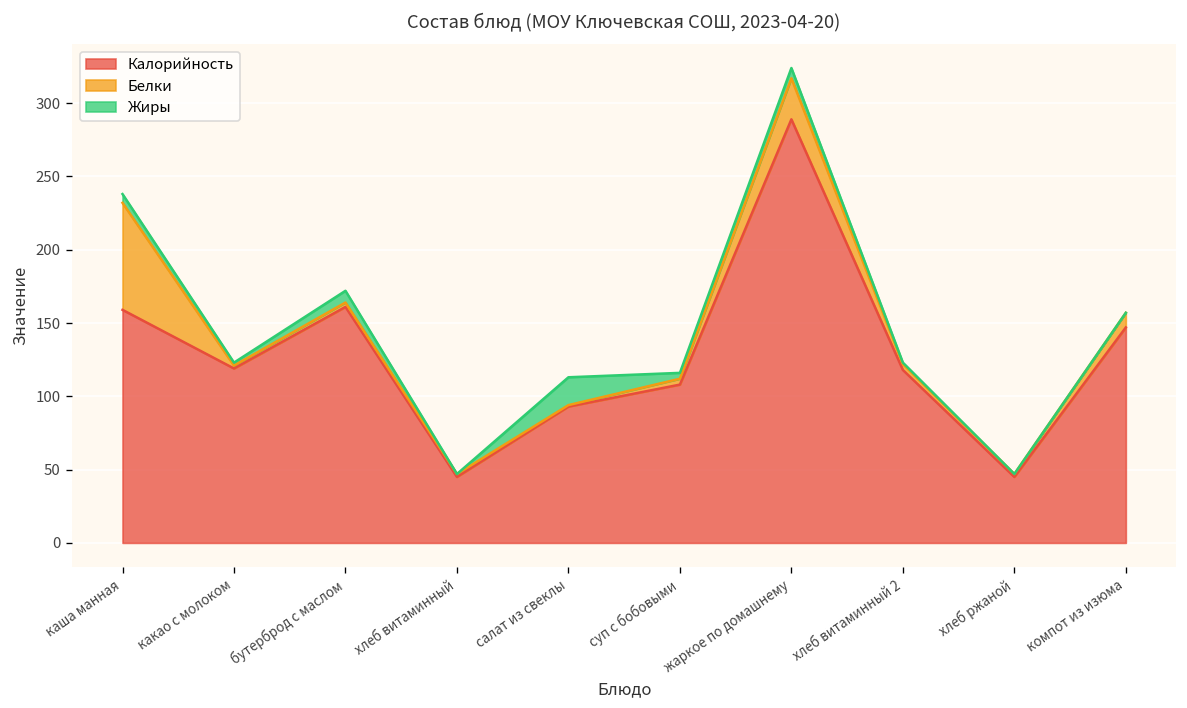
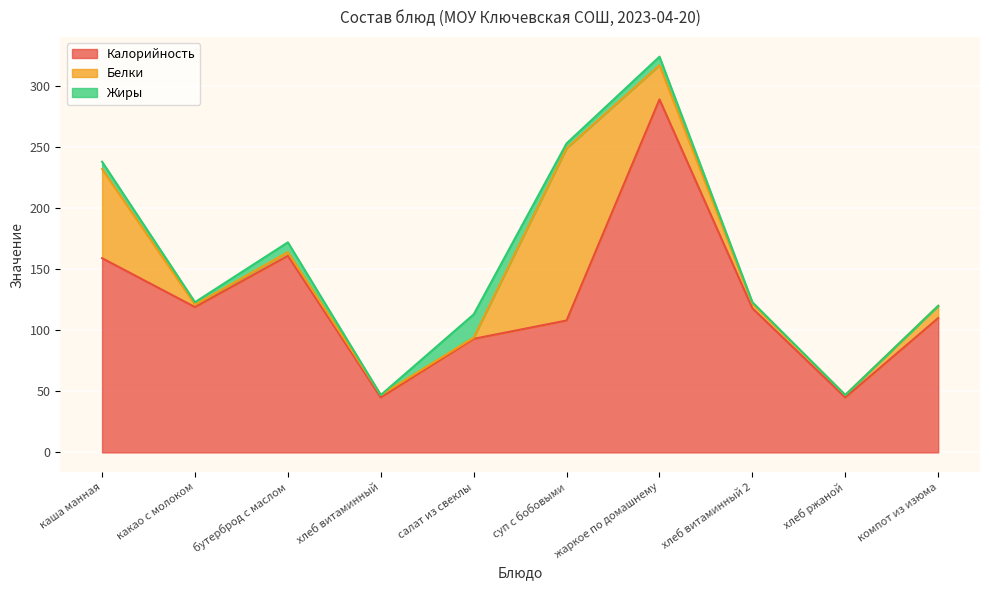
Белки, суп с бобовыми: 4 -> 141
Калорийность, компот из изюма: 147 -> 110
